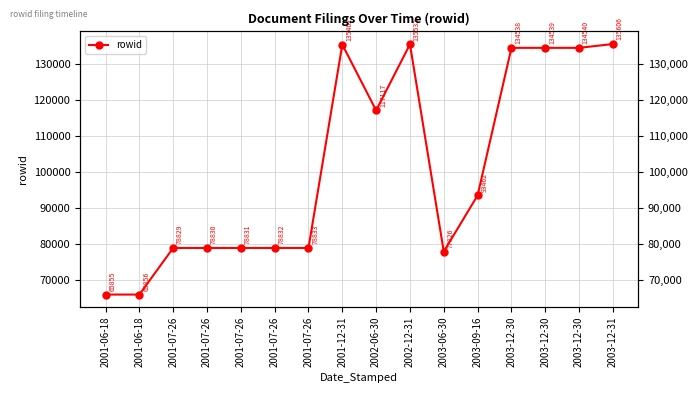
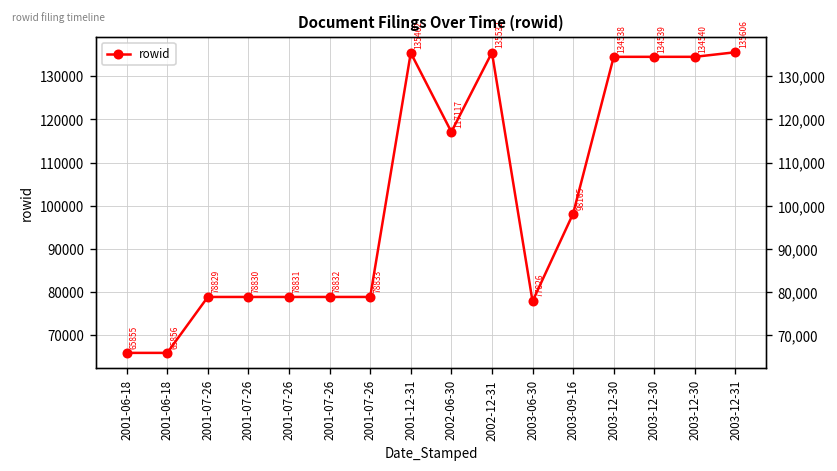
2003-09-16: 93462 -> 98165
